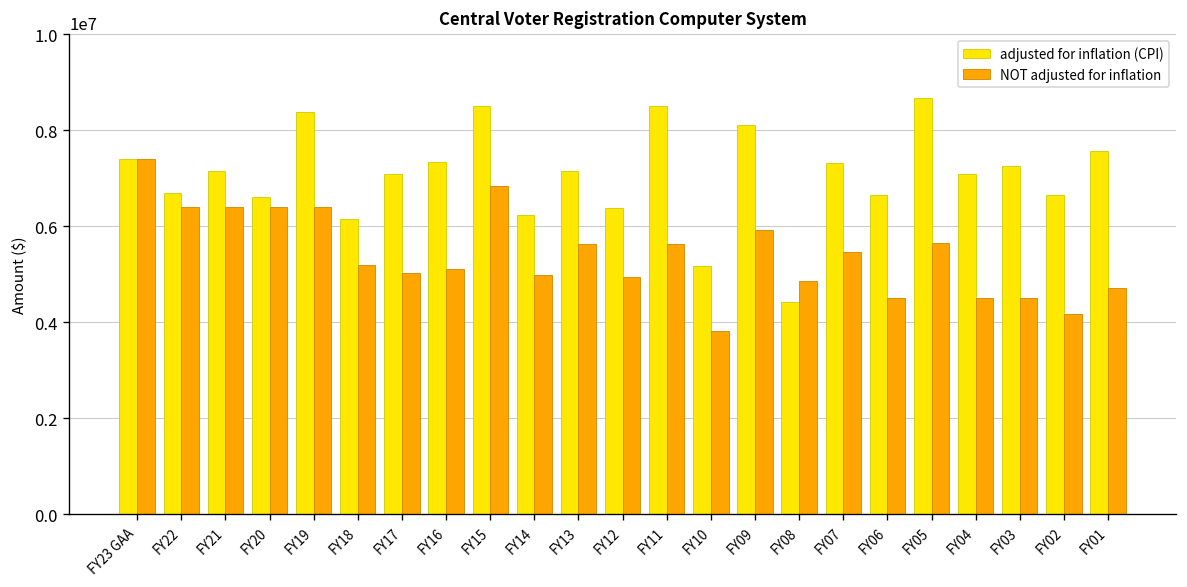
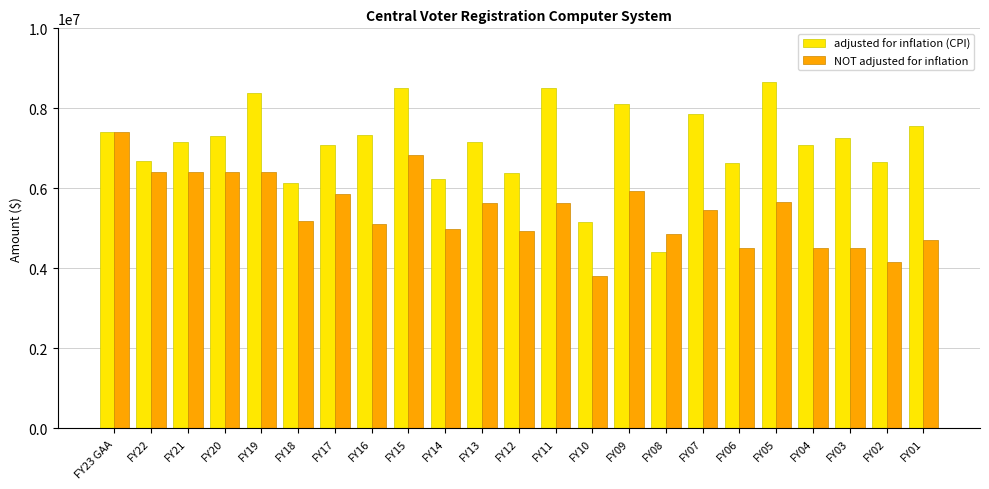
adjusted for inflation (CPI), FY20: 6600000 -> 7300000
NOT adjusted for inflation, FY17: 5000000 -> 5900000
adjusted for inflation (CPI), FY07: 7300000 -> 7900000
